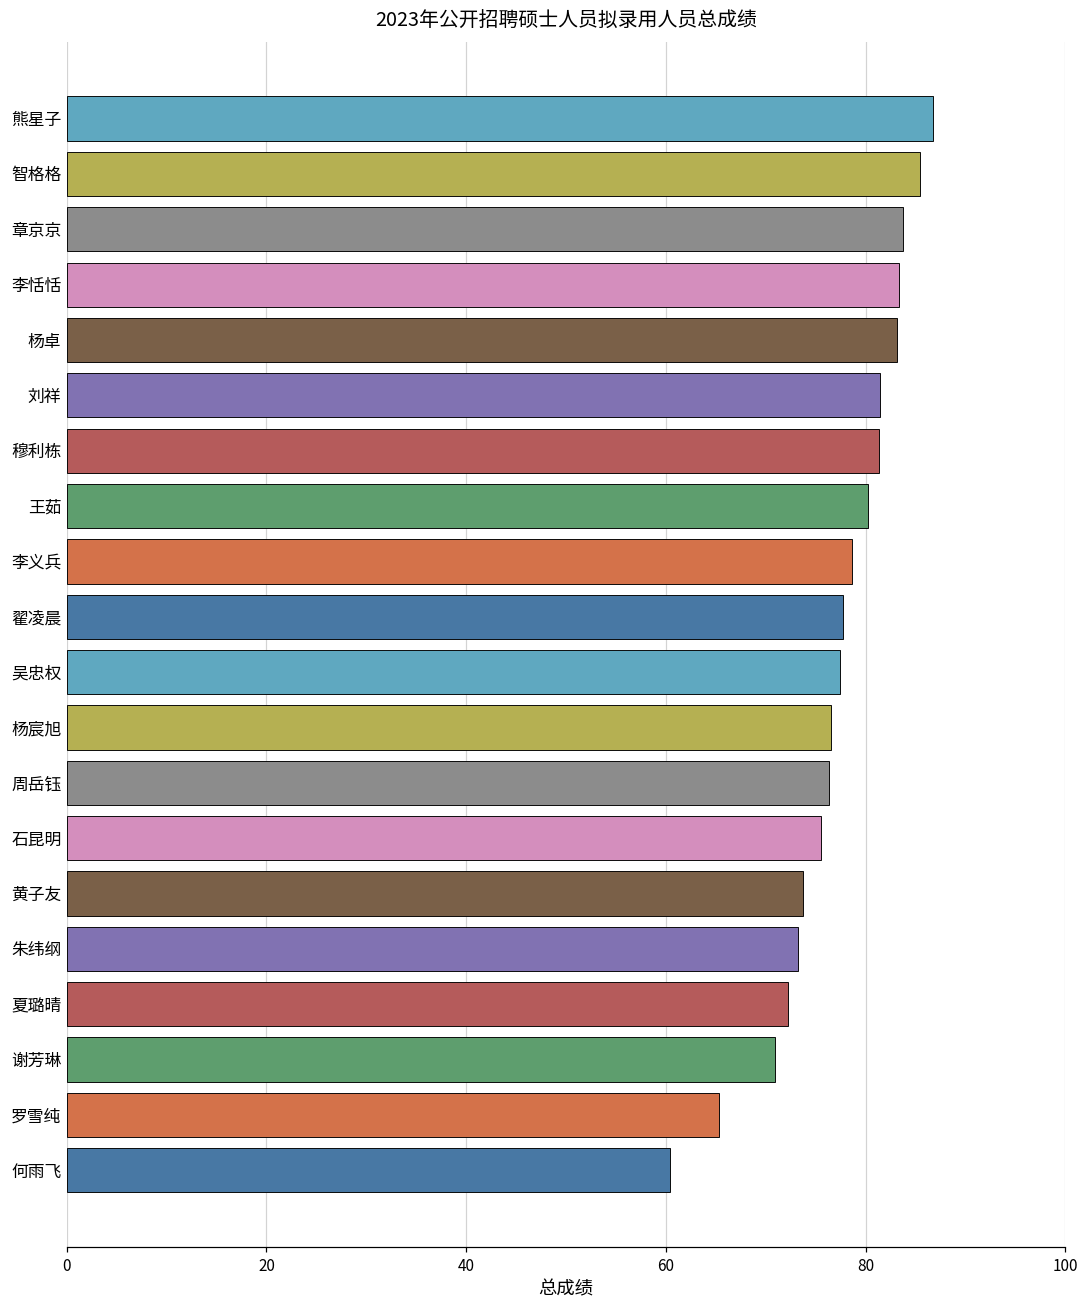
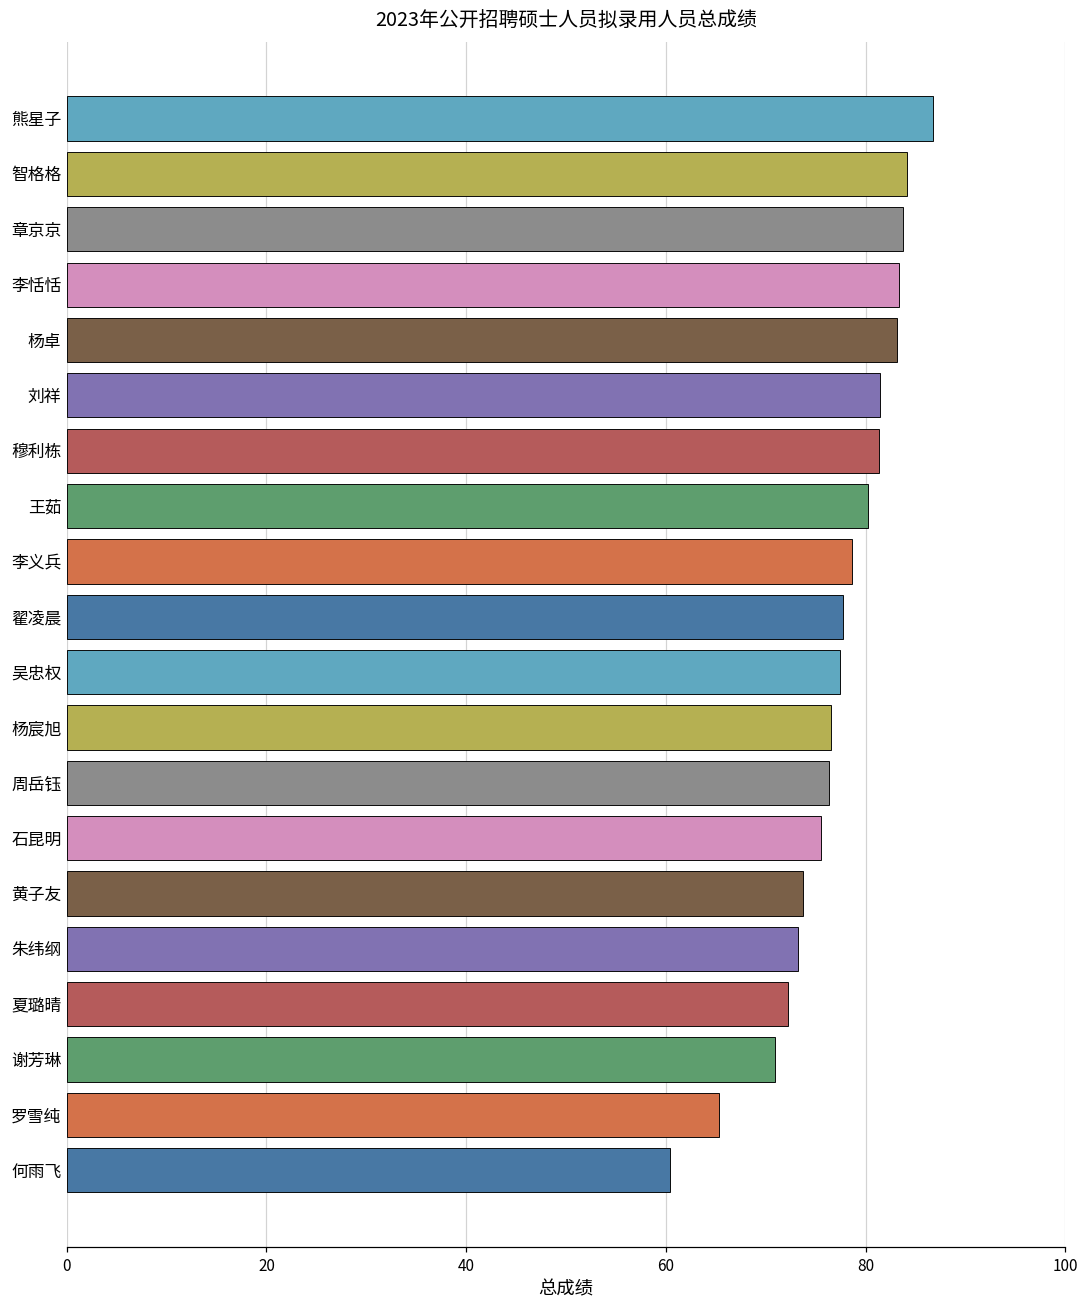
智格格: 85 -> 84
